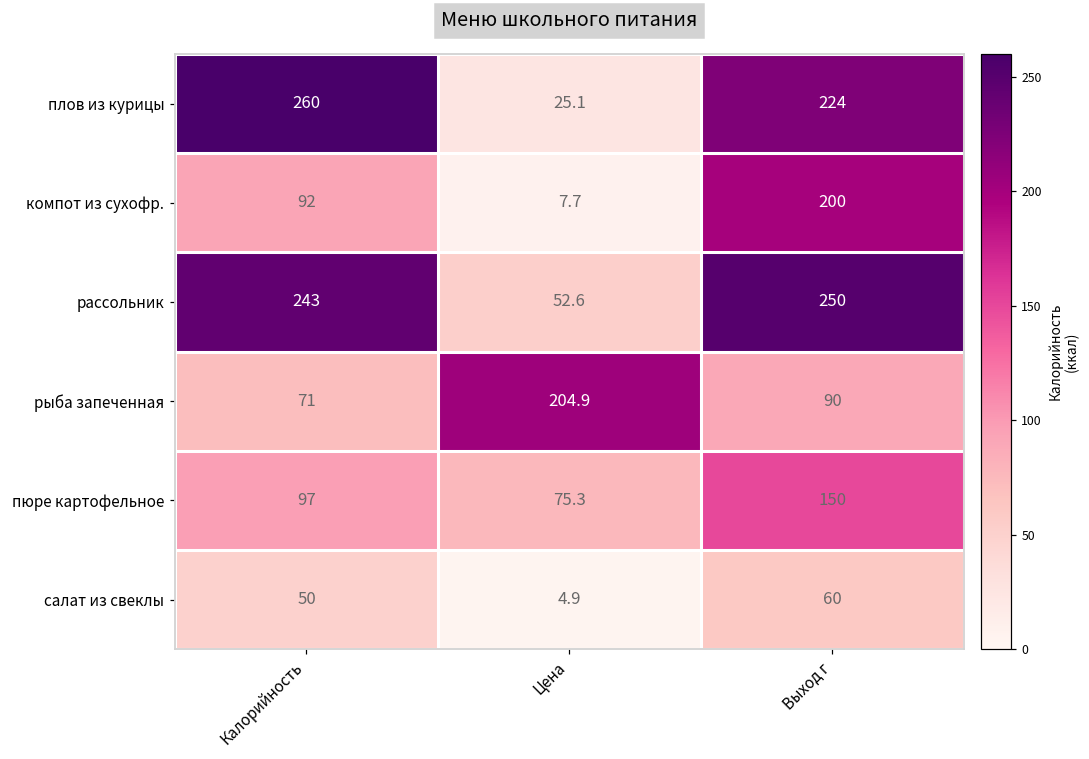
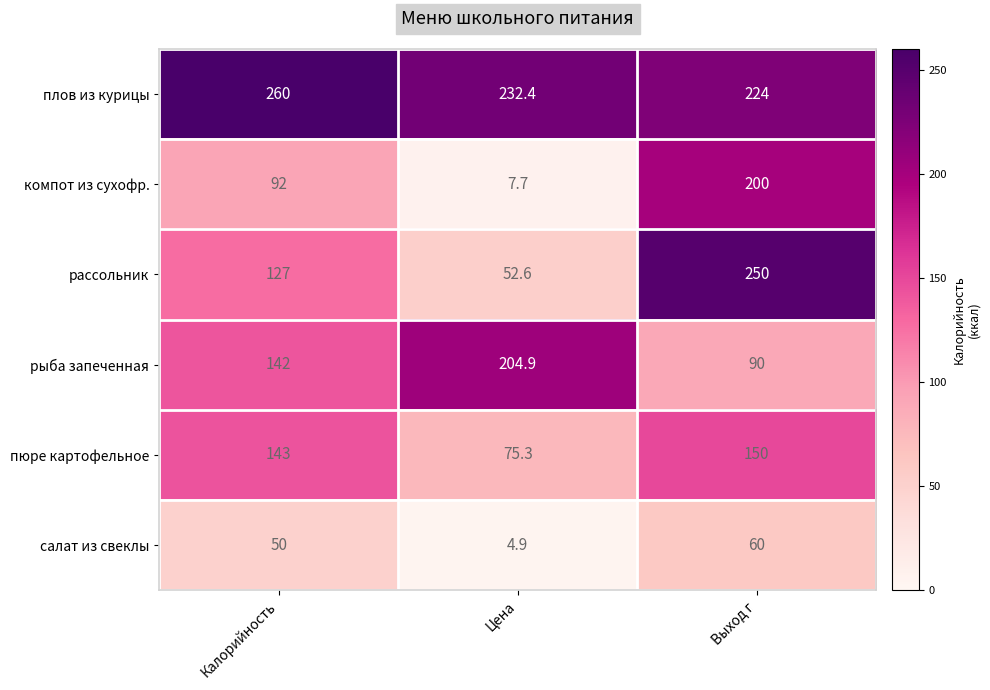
плов из курицы, Цена: 25.1 -> 232.4
рассольник, Калорийность: 243 -> 127
рыба запеченная, Калорийность: 71 -> 142
пюре картофельное, Калорийность: 97 -> 143
